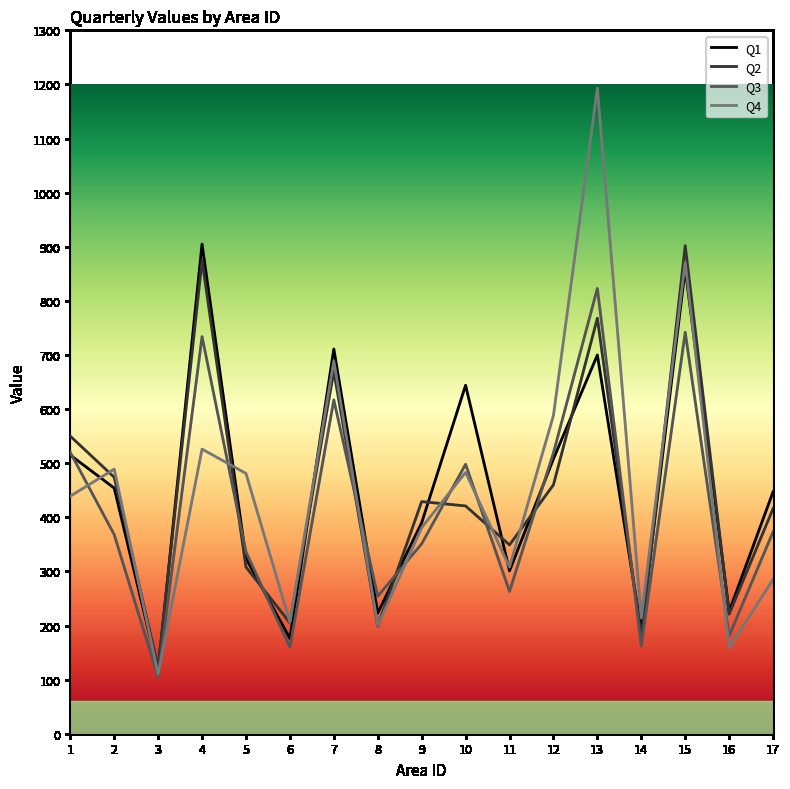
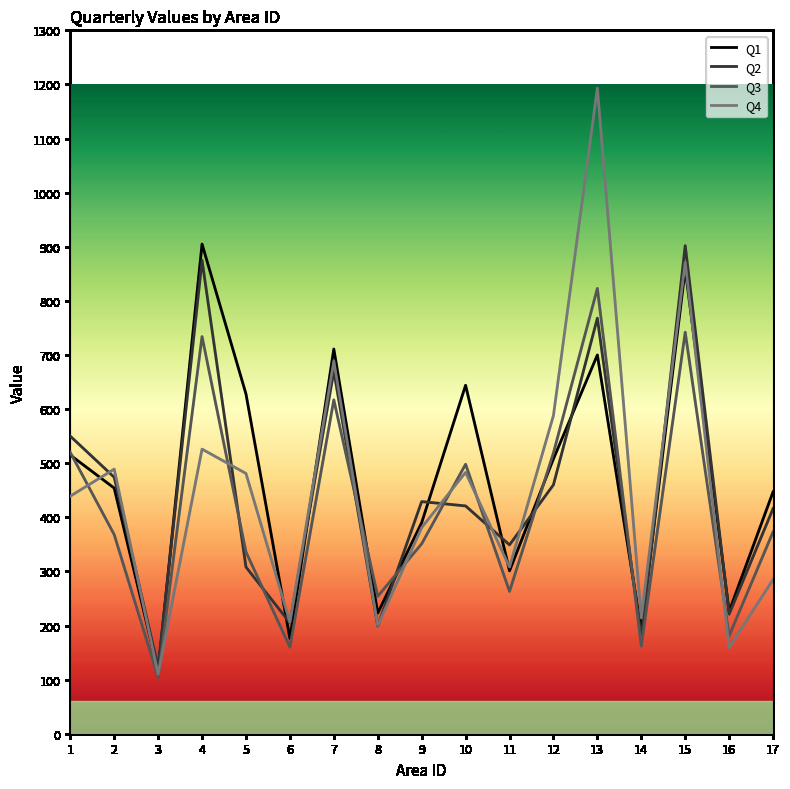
Q1, 5: 320 -> 630
